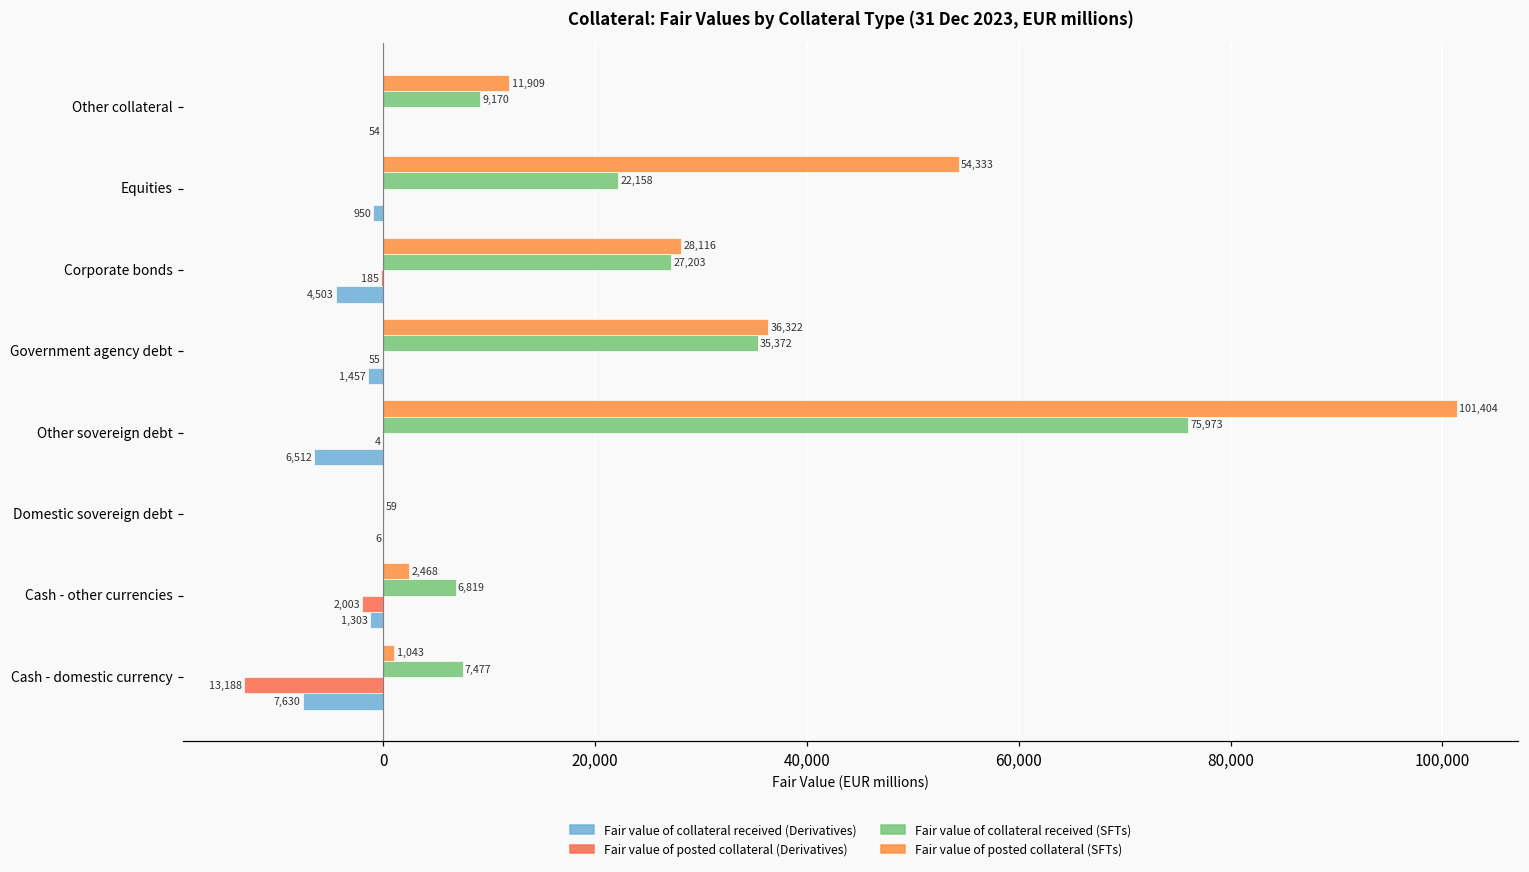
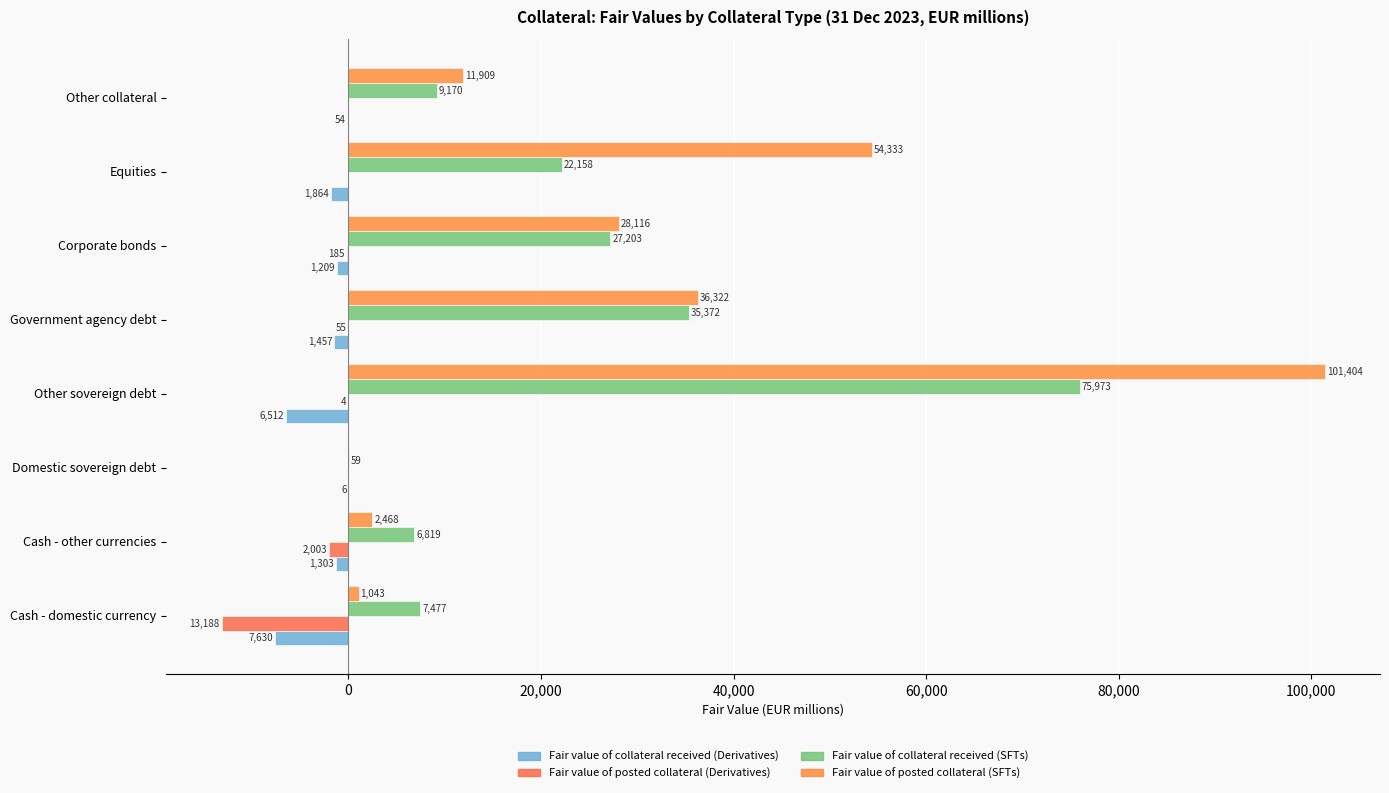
Fair value of collateral received (Derivatives), Equities: 950 -> 1,864
Fair value of collateral received (Derivatives), Corporate bonds: 4,503 -> 1,209
